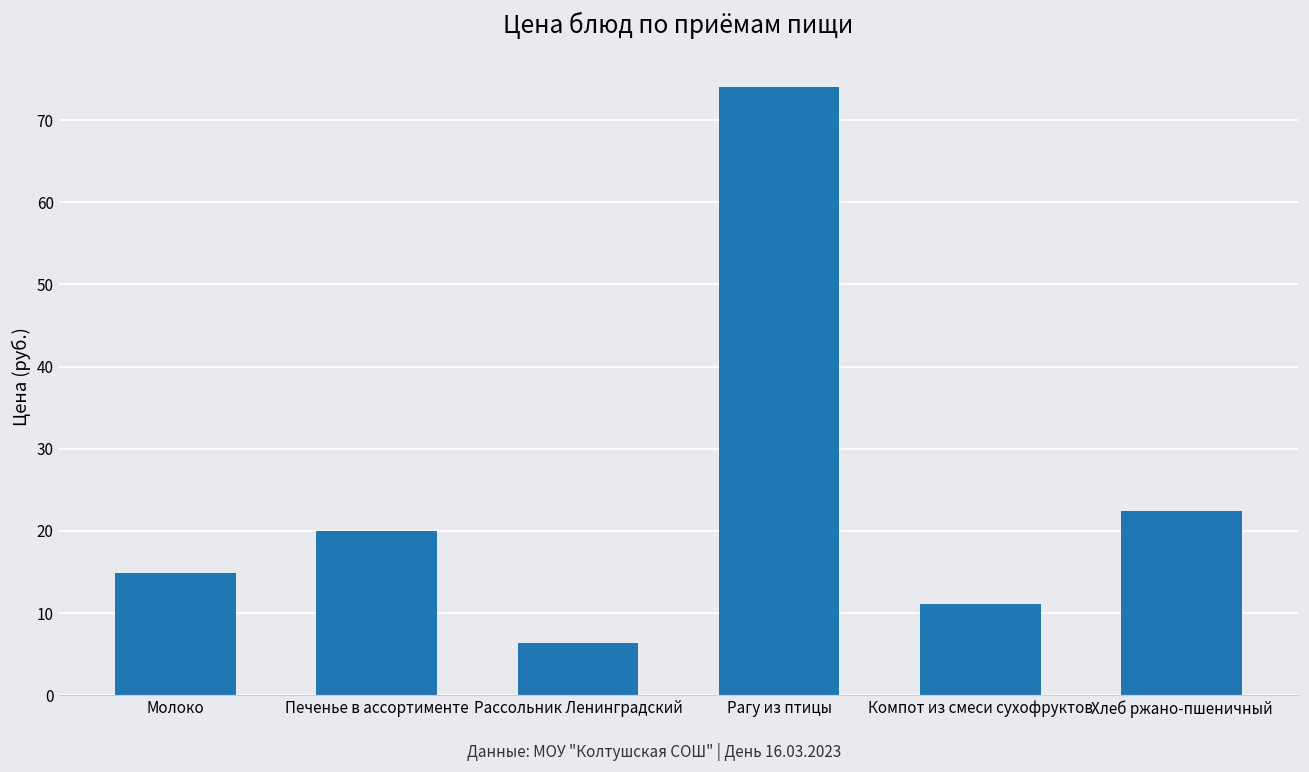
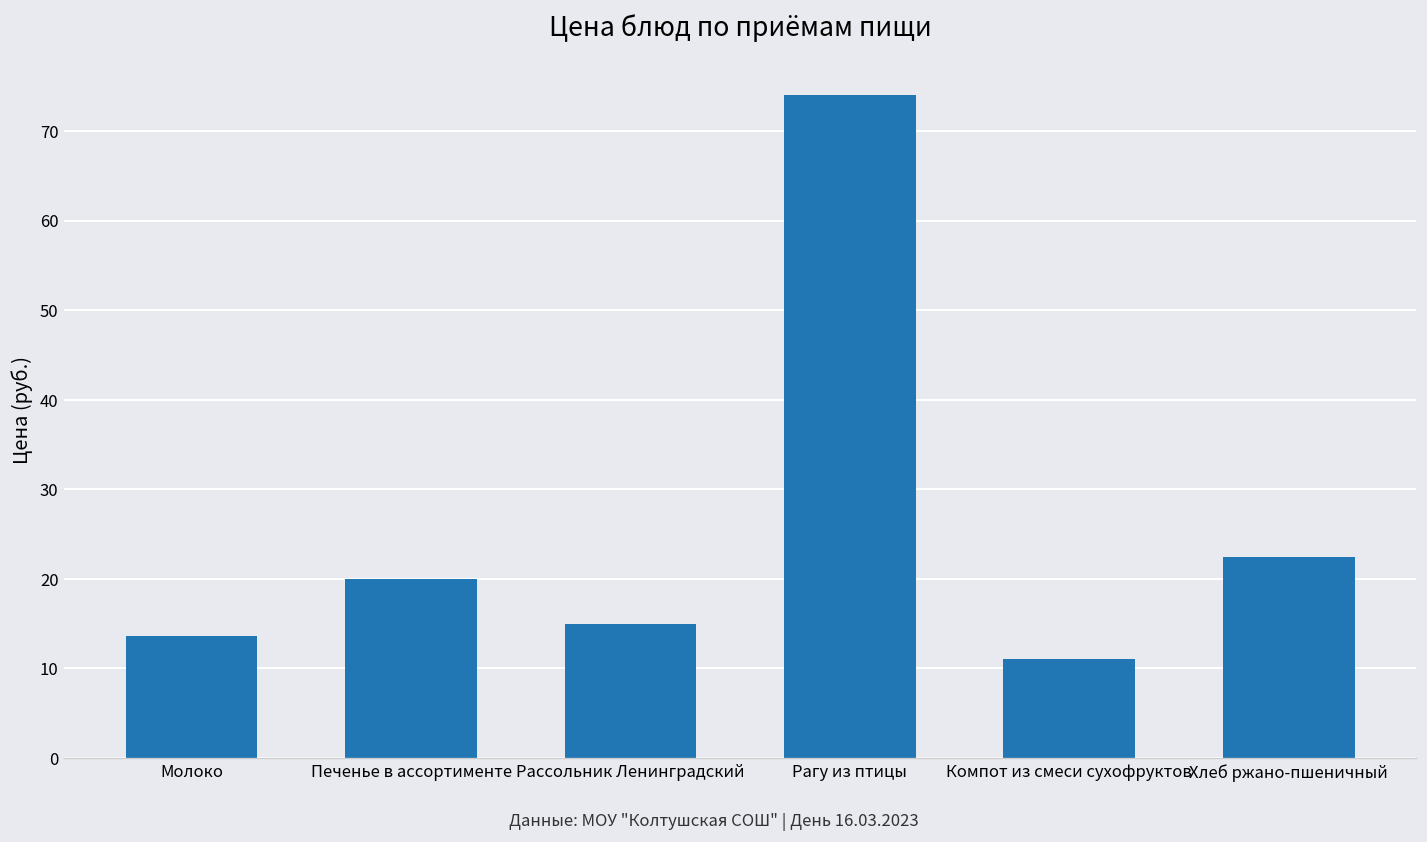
Молоко: 15 -> 14
Рассольник Ленинградский: 6 -> 15
